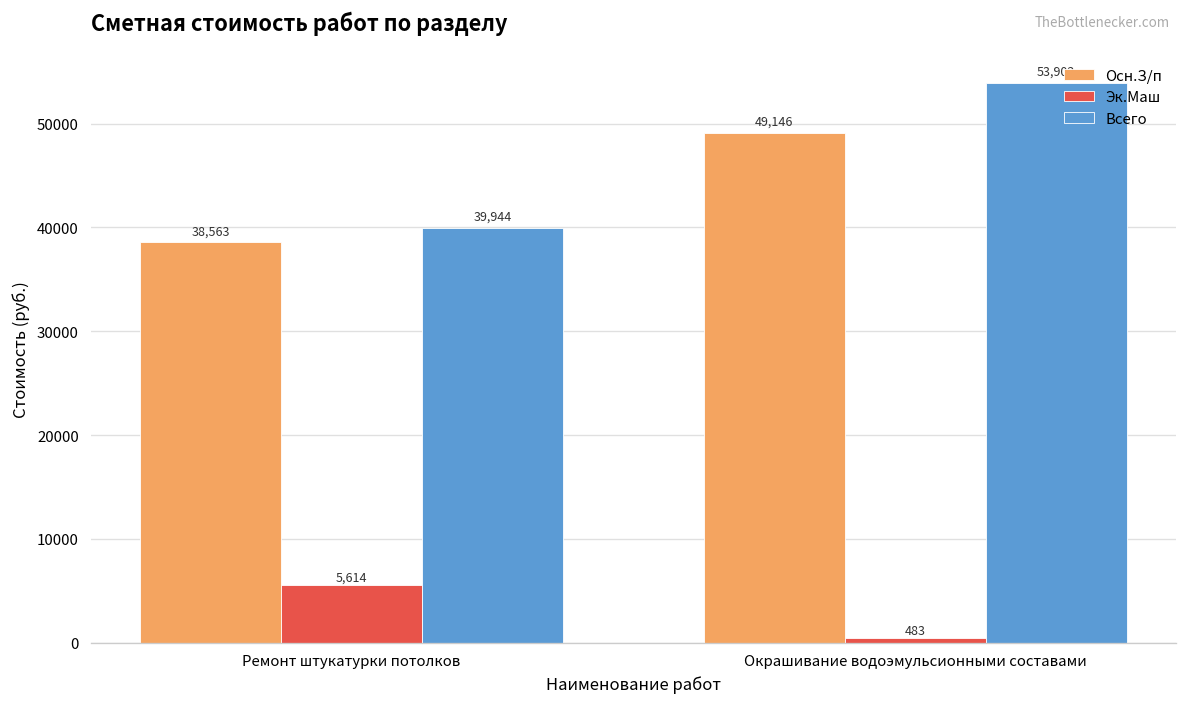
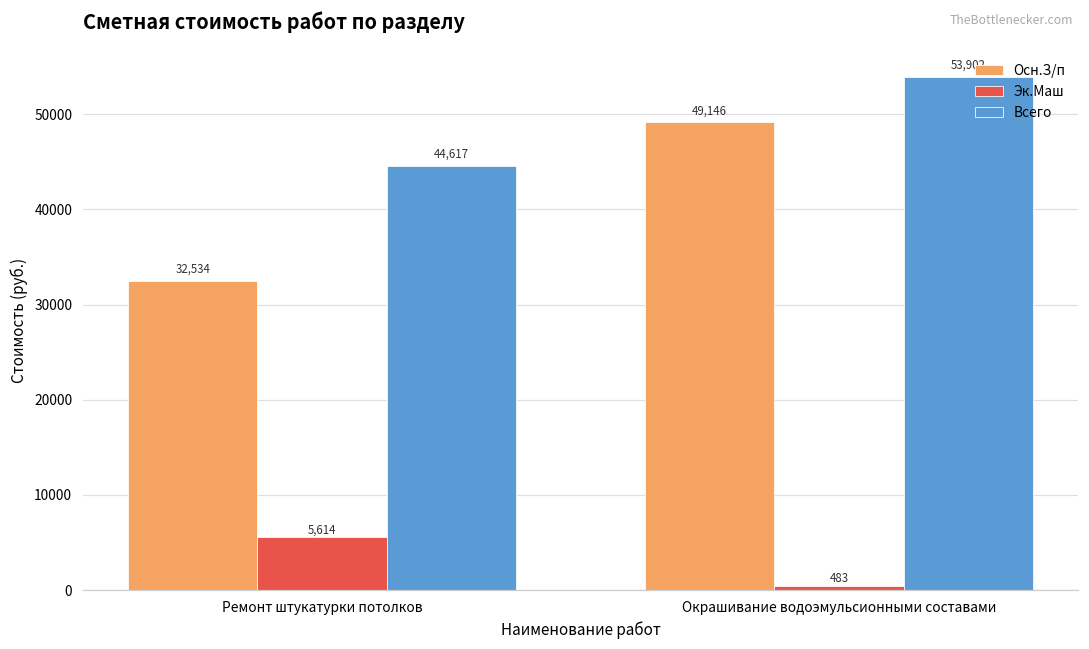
Осн.З/п, Ремонт штукатурки потолков: 38,563 -> 32,534
Всего, Ремонт штукатурки потолков: 39,944 -> 44,617
